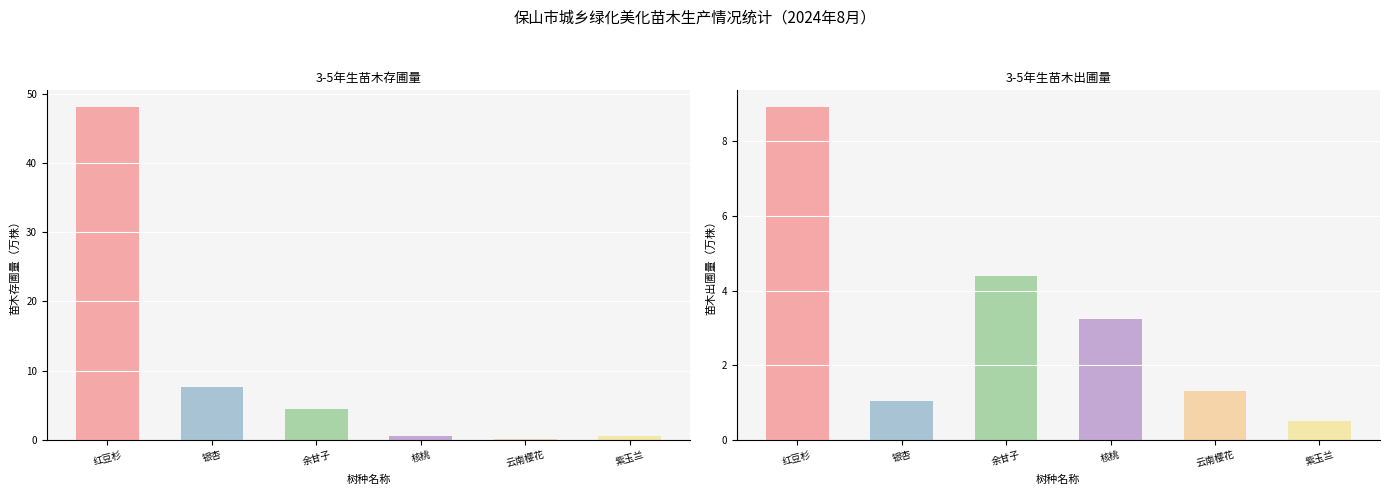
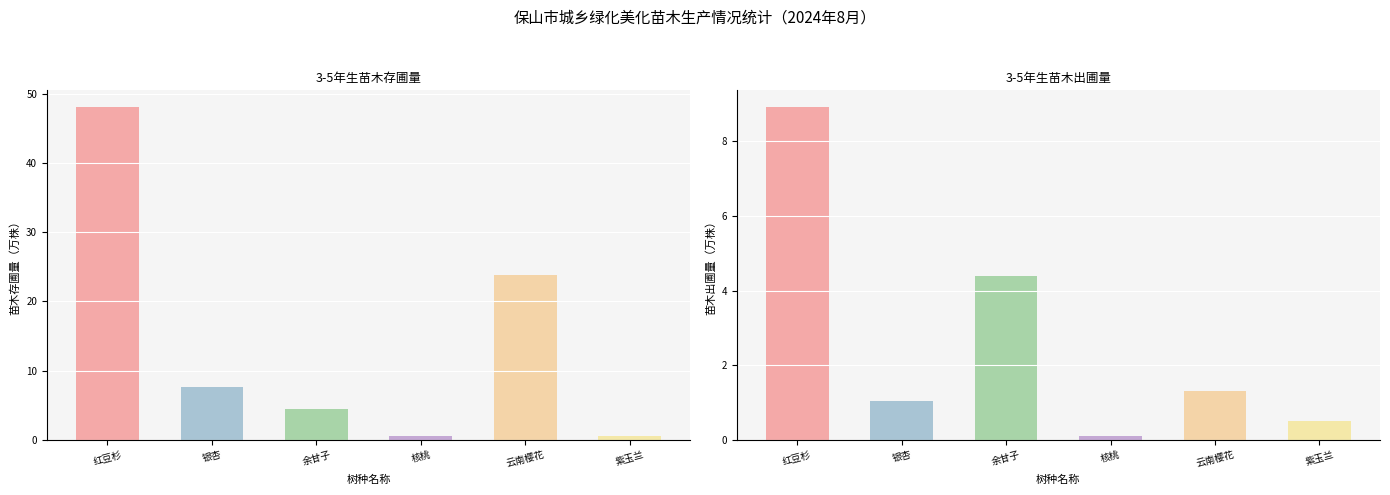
3-5年生苗木存圃量, 云南樱花: 0 -> 24
3-5年生苗木出圃量, 核桃: 3.2 -> 0.1
